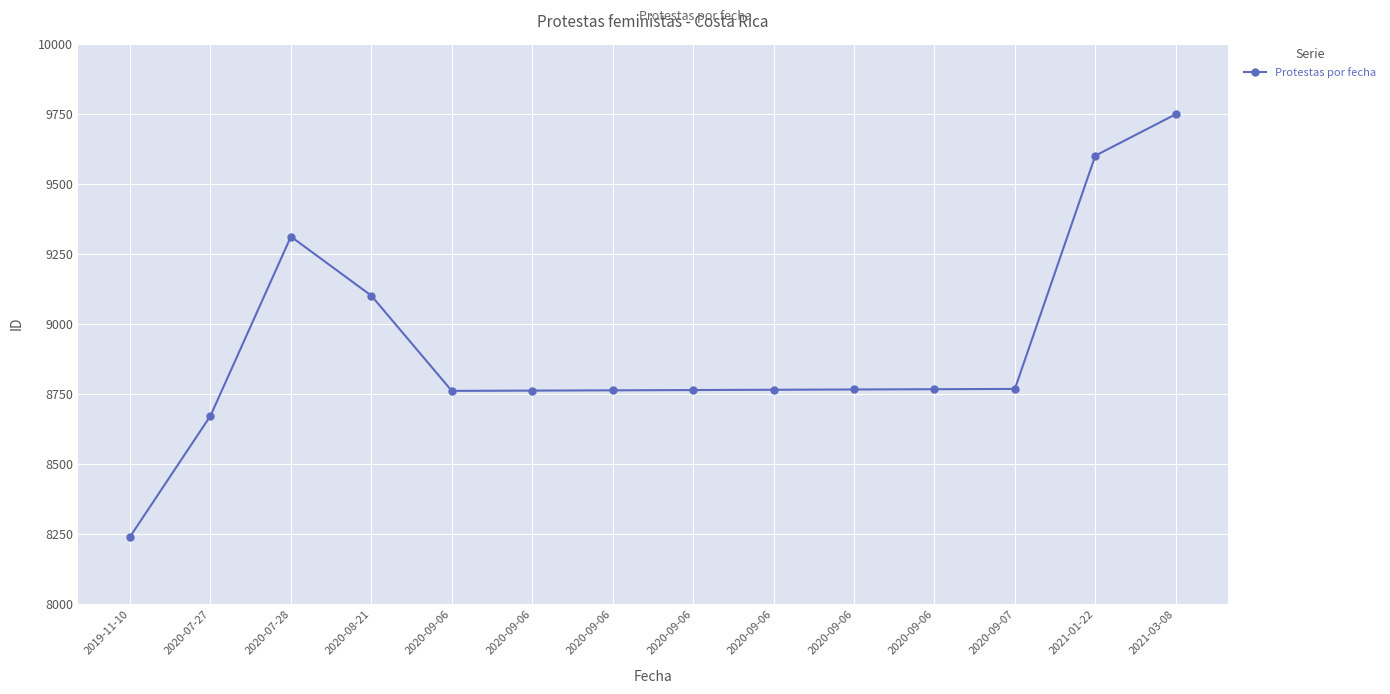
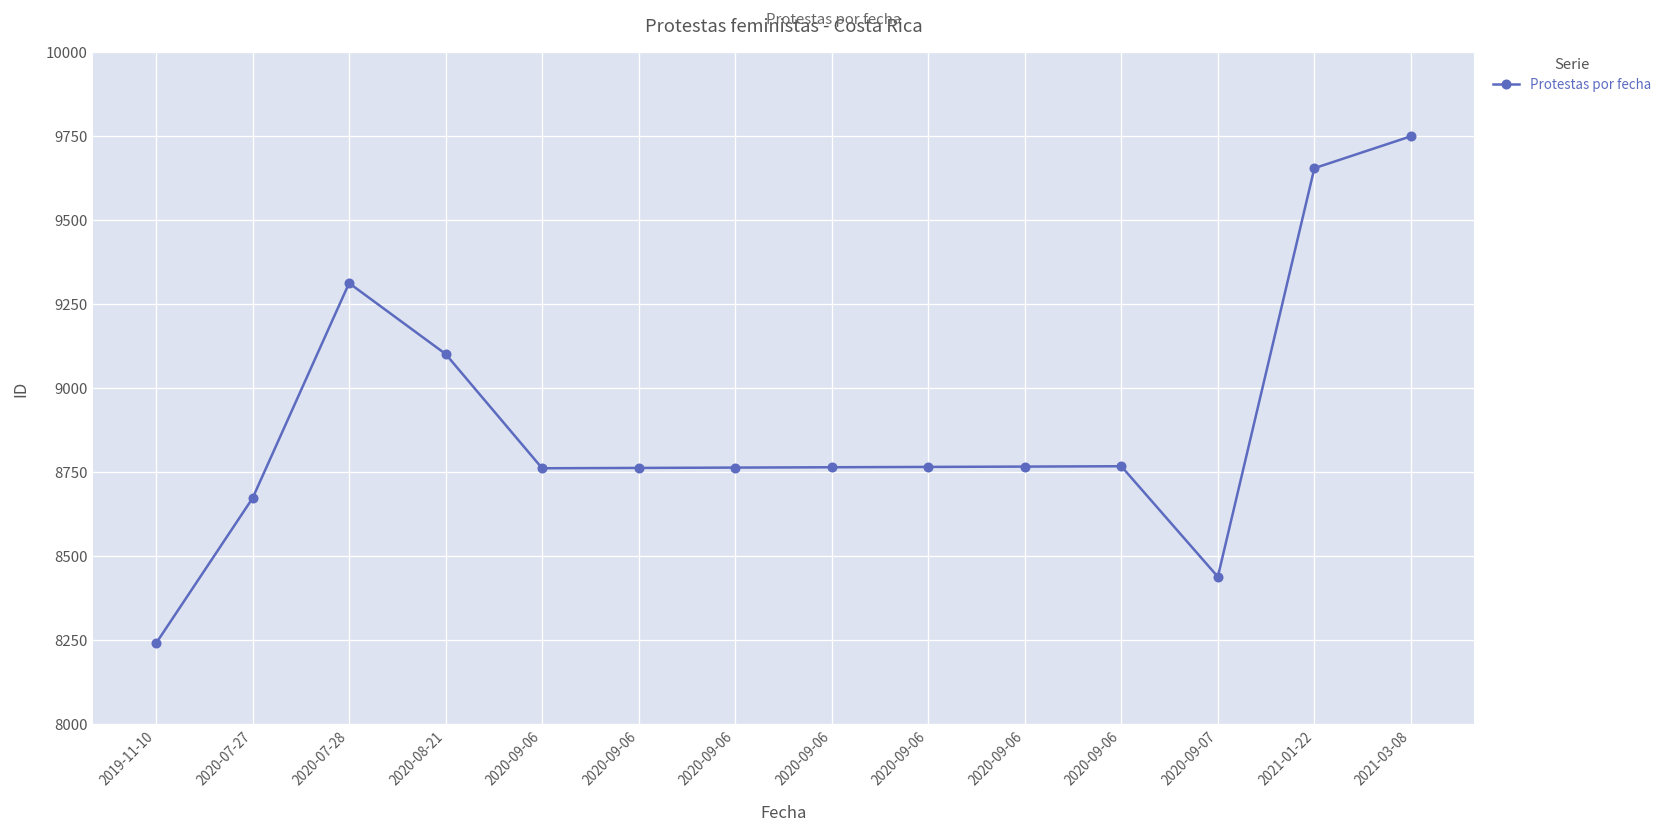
2020-09-07: 8770 -> 8440
2021-01-22: 9600 -> 9650
